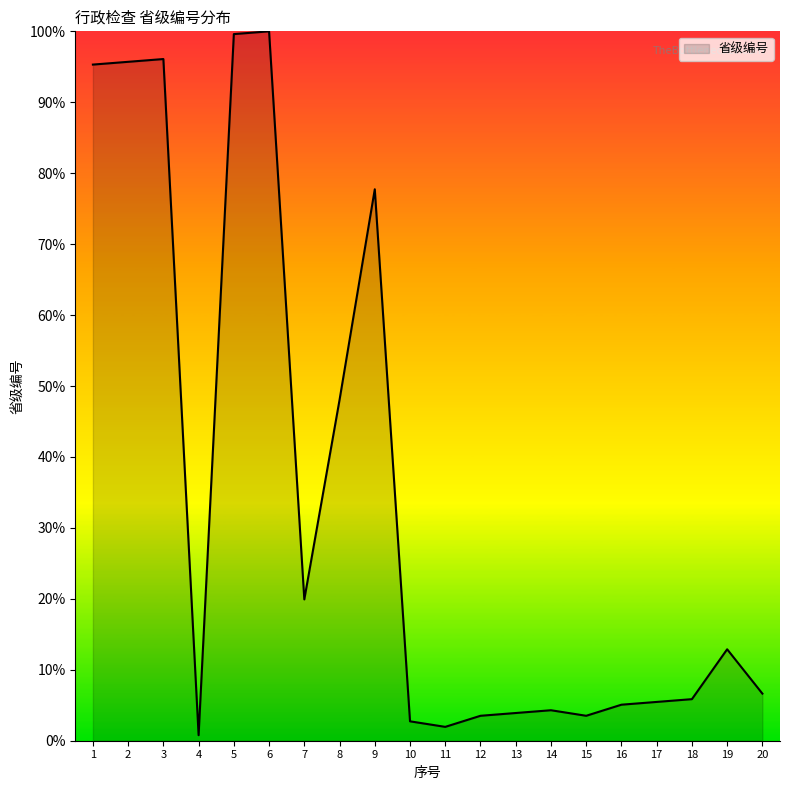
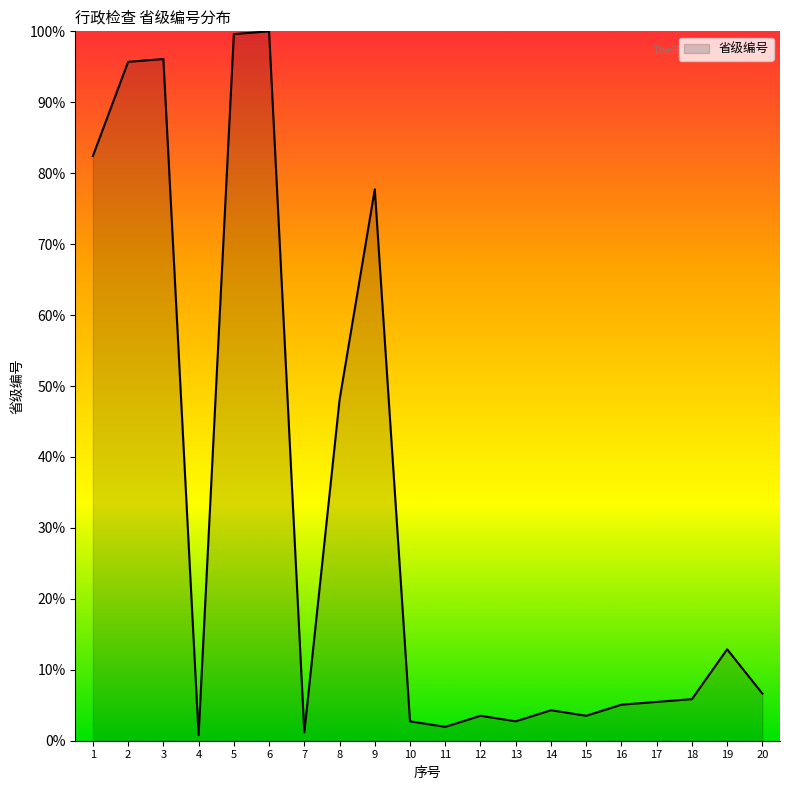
1: 95% -> 82%
7: 20% -> 1%
13: 4% -> 3%
